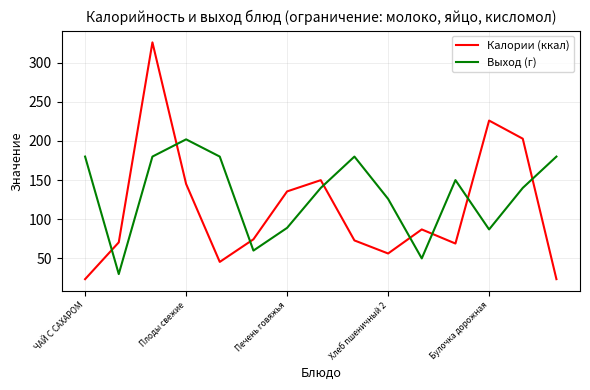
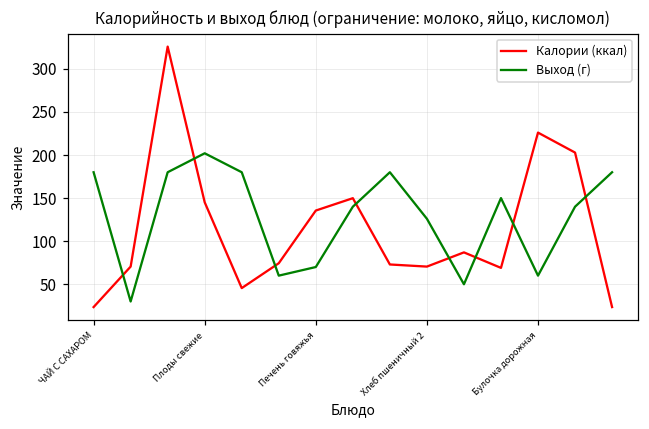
Выход (г), Печень говяжья: 90 -> 70
Калории (ккал), Хлеб пшеничный 2: 60 -> 70
Выход (г), Булочка дорожная: 90 -> 60
